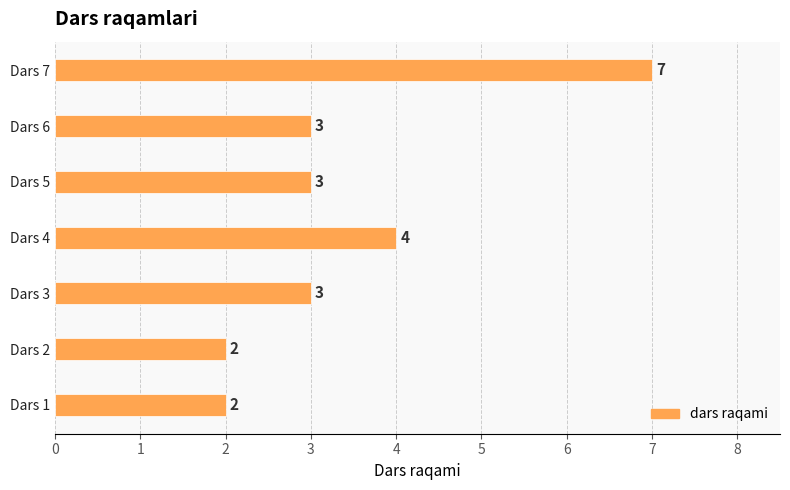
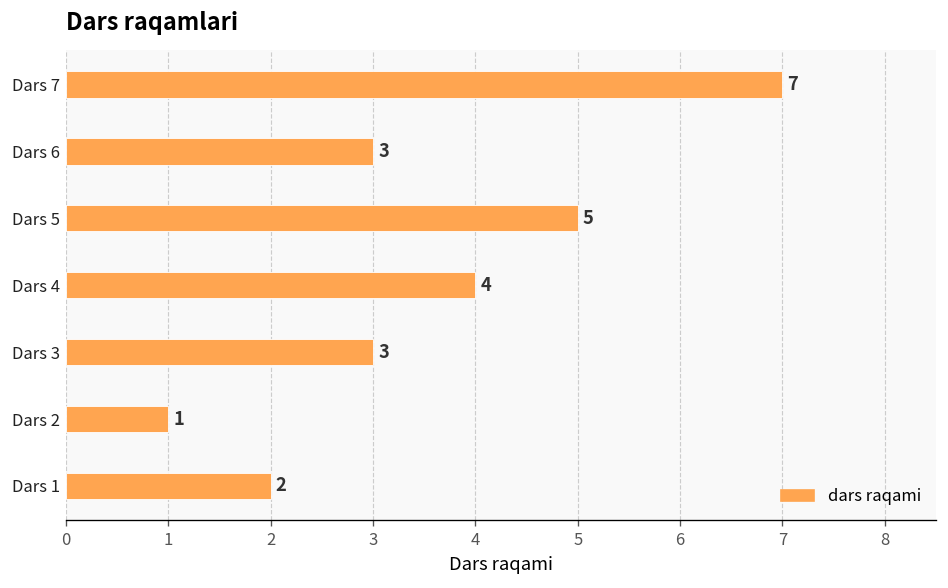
Dars 5: 3 -> 5
Dars 2: 2 -> 1
